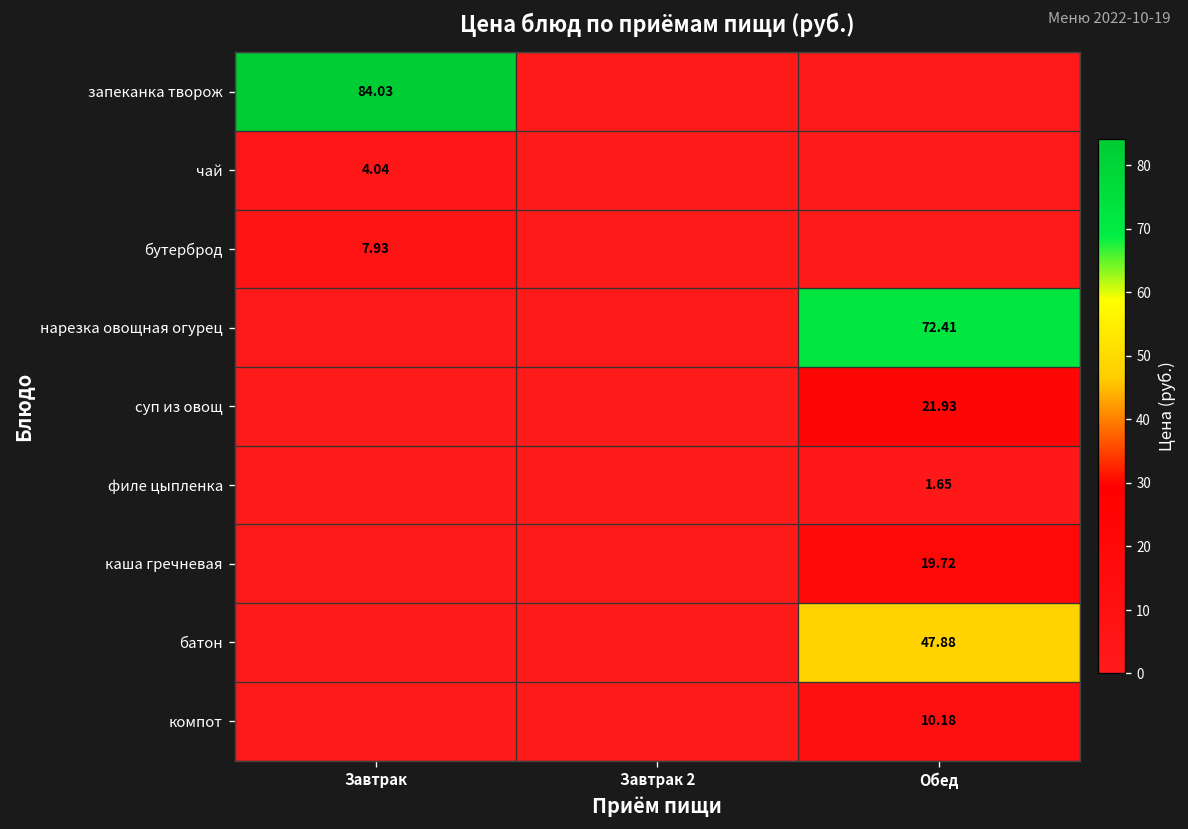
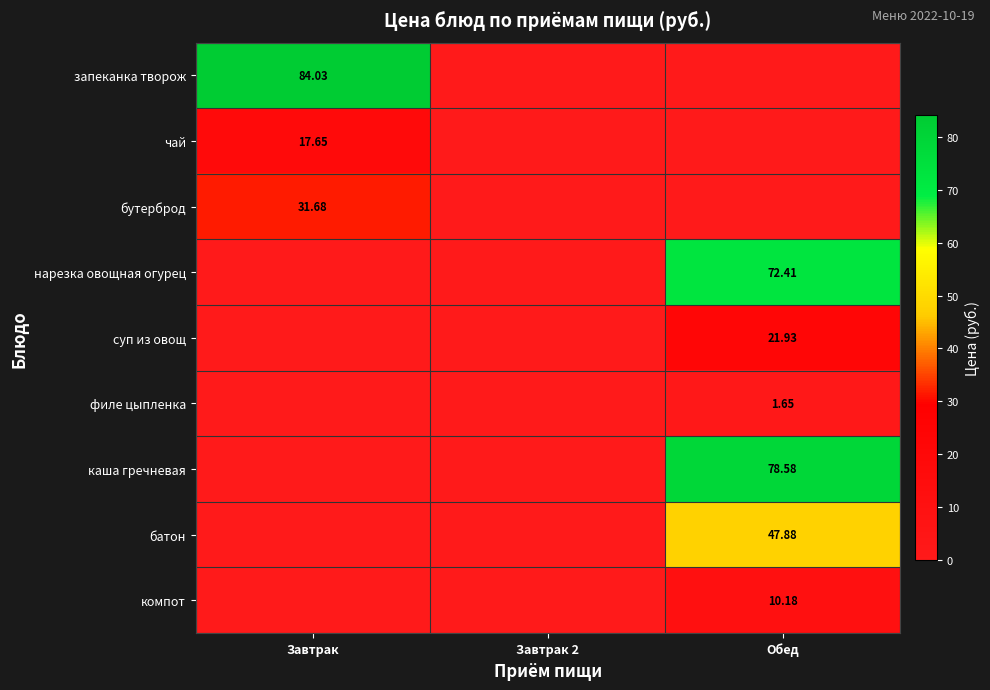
чай, Завтрак: 4.04 -> 17.65
бутерброд, Завтрак: 7.93 -> 31.68
каша гречневая, Обед: 19.72 -> 78.58
